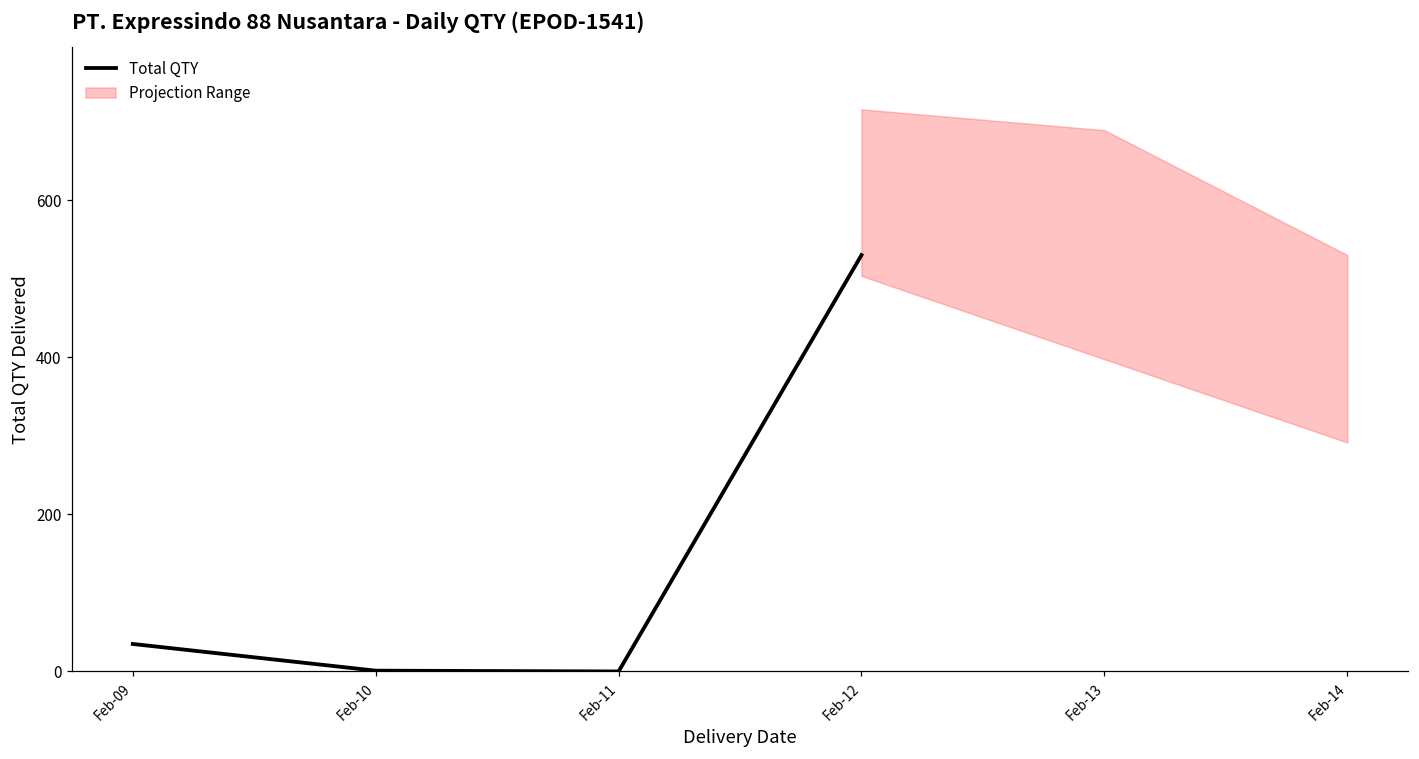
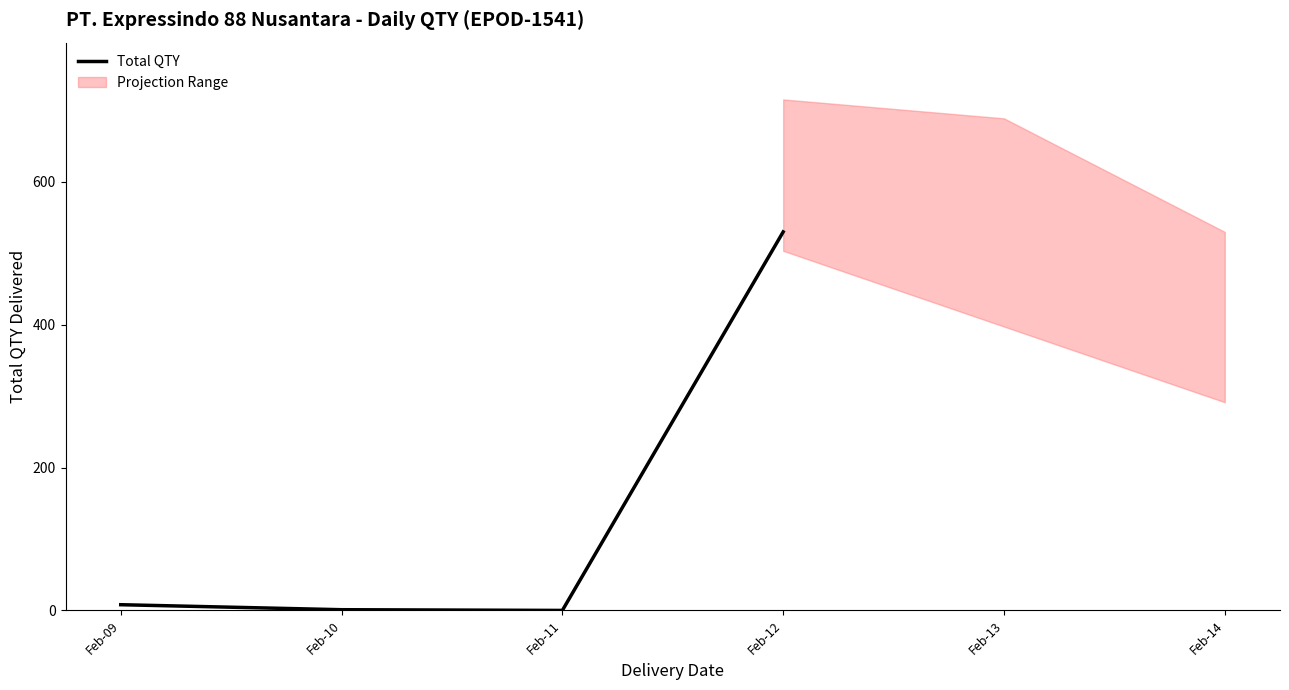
Total QTY, Feb-09: 40 -> 10
